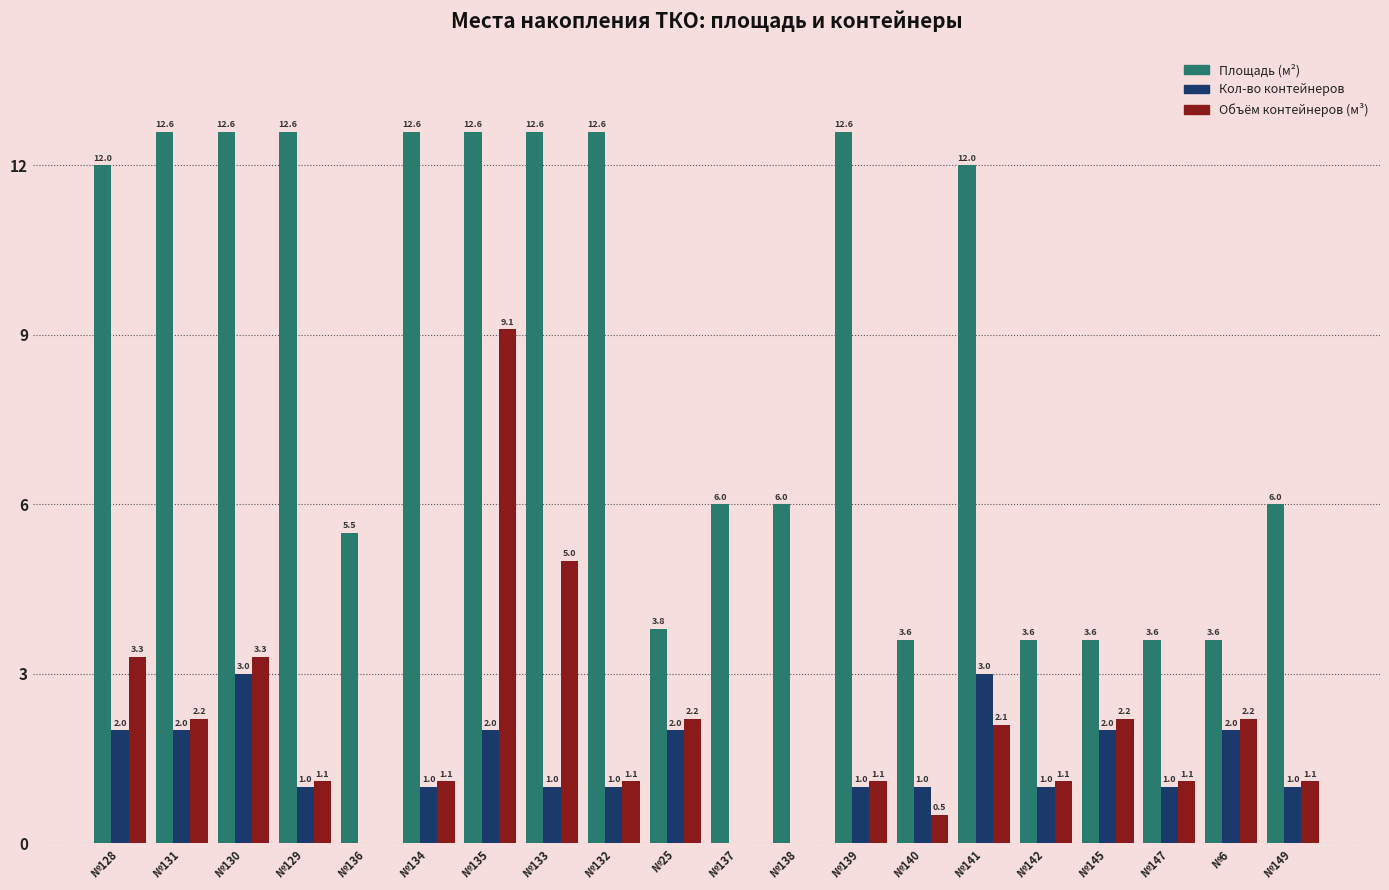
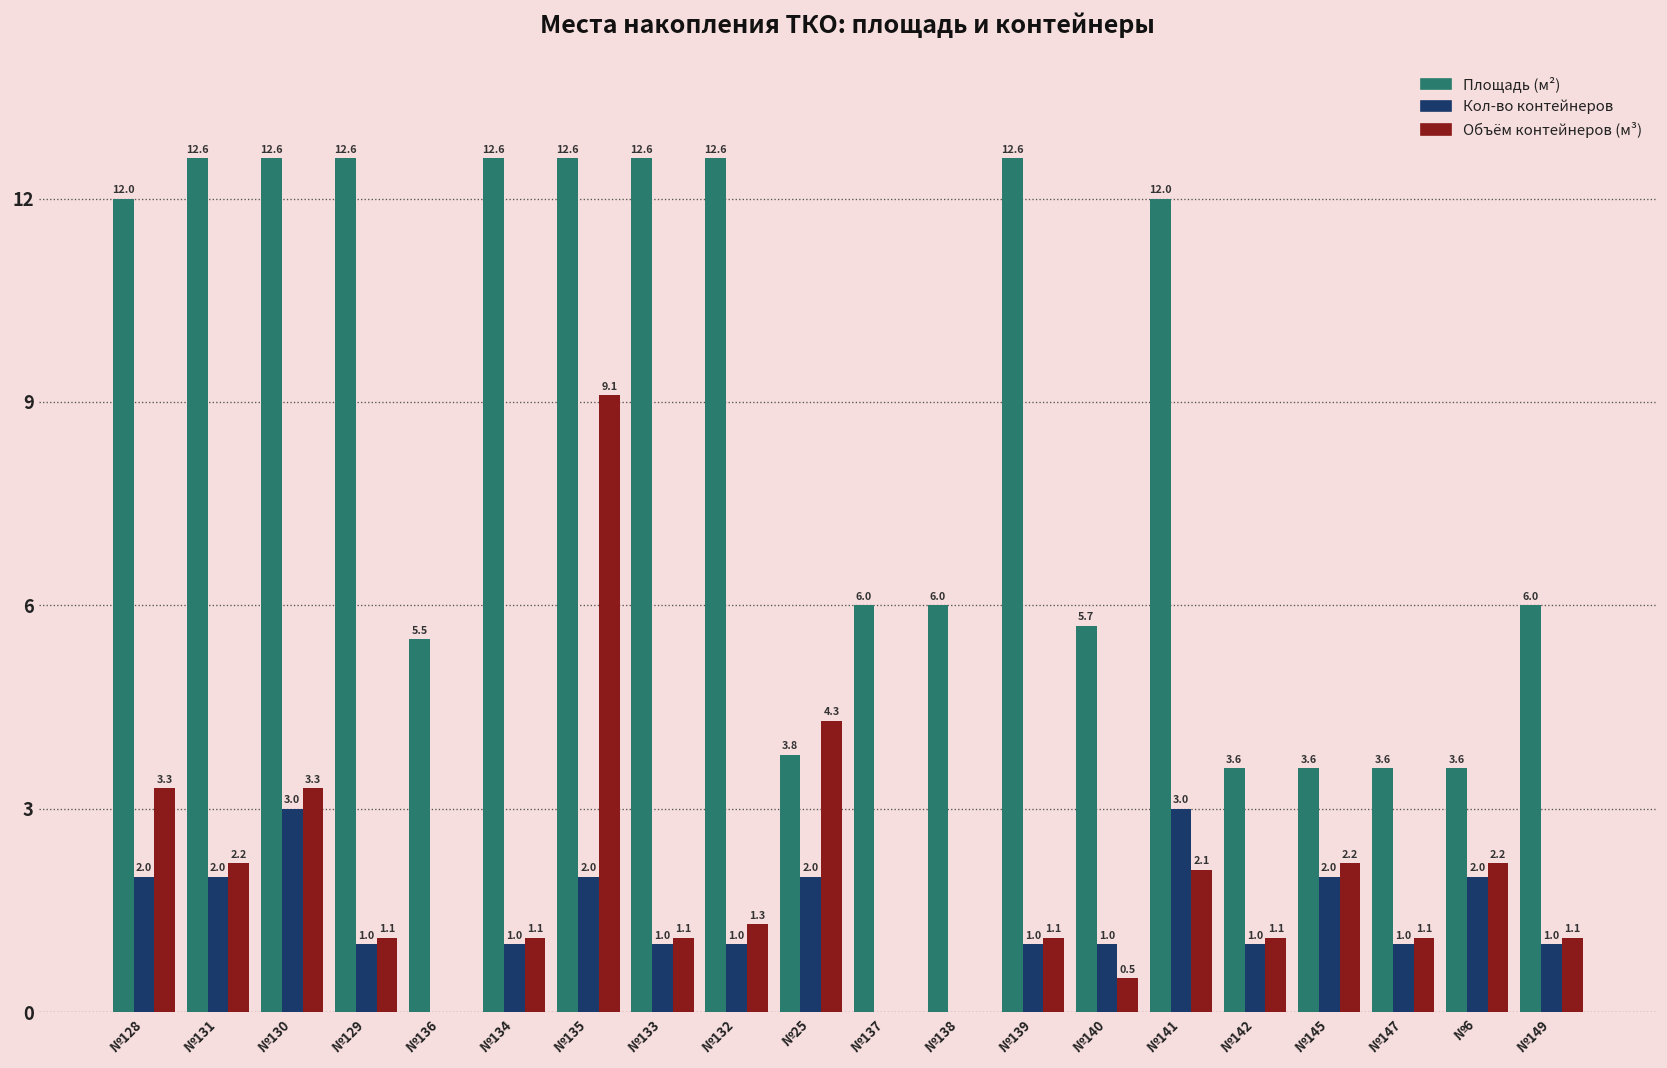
Объём контейнеров (м³), №133: 5.0 -> 1.1
Объём контейнеров (м³), №132: 1.1 -> 1.3
Объём контейнеров (м³), №25: 2.2 -> 4.3
Площадь (м²), №140: 3.6 -> 5.7
